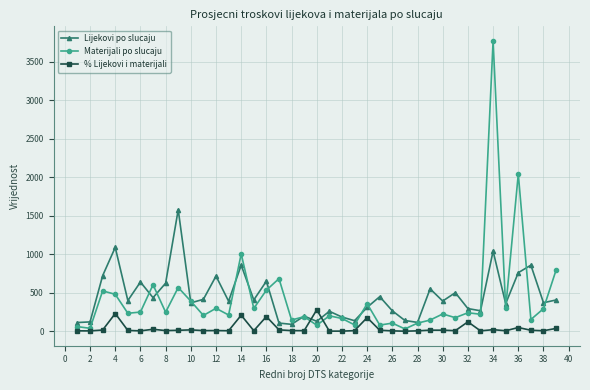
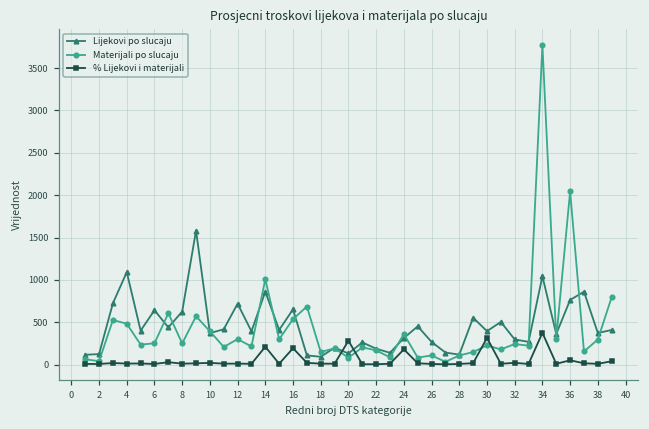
% Lijekovi i materijali, 4: 200 -> 0
% Lijekovi i materijali, 30: 0 -> 300
% Lijekovi i materijali, 32: 100 -> 0
% Lijekovi i materijali, 34: 0 -> 400
